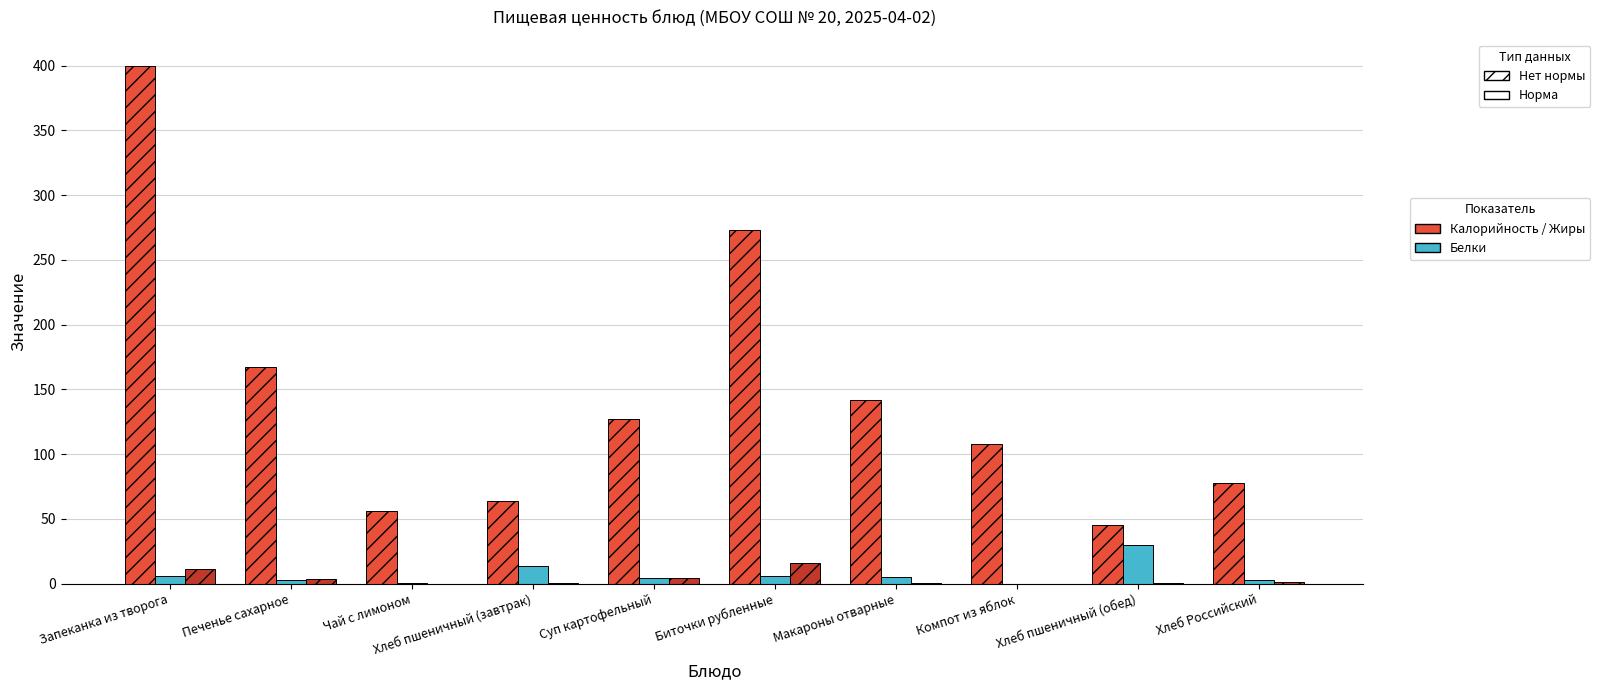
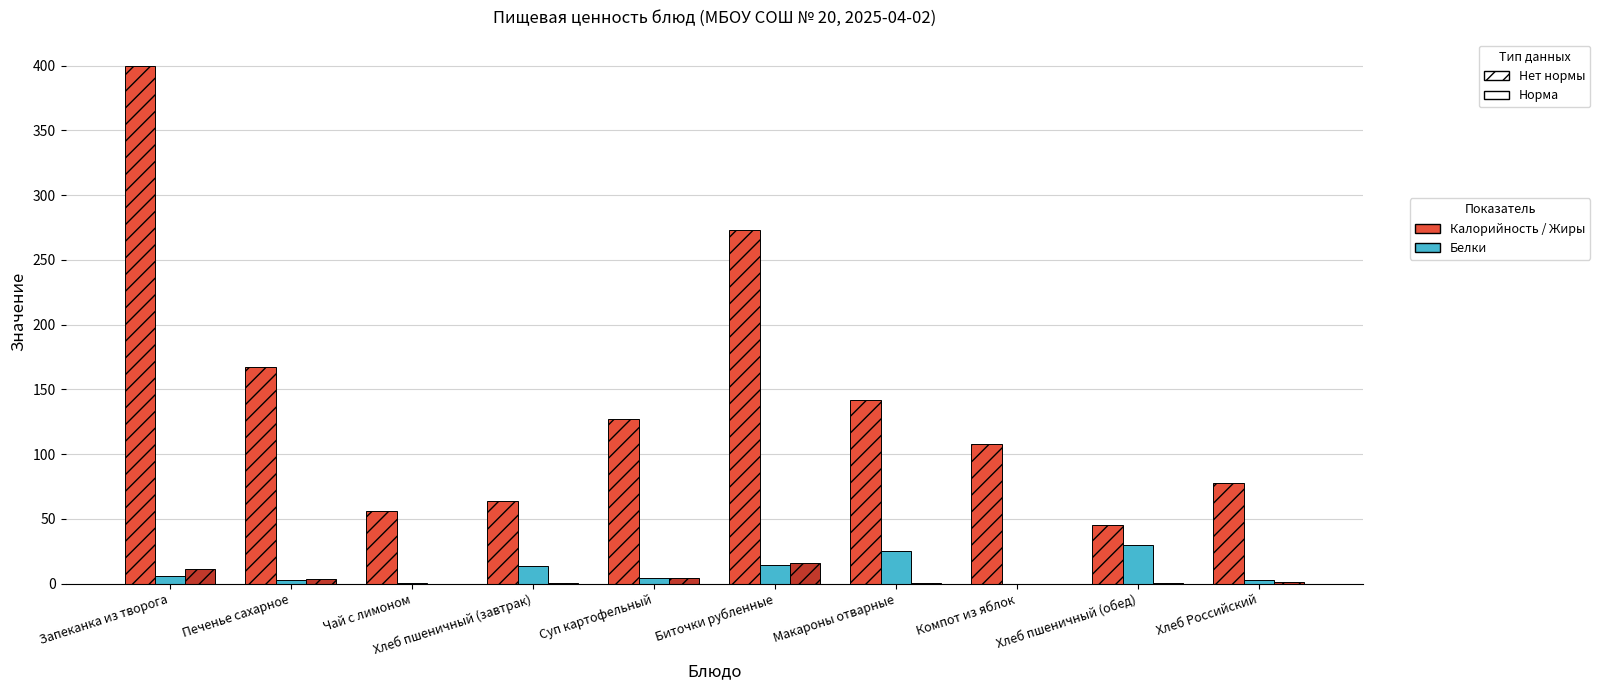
Белки, Биточки рубленные: 6 -> 15
Белки, Макароны отварные: 5 -> 25
